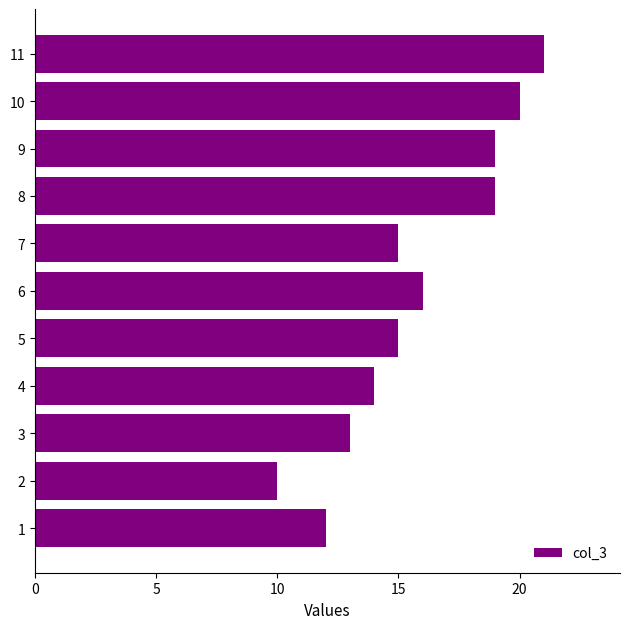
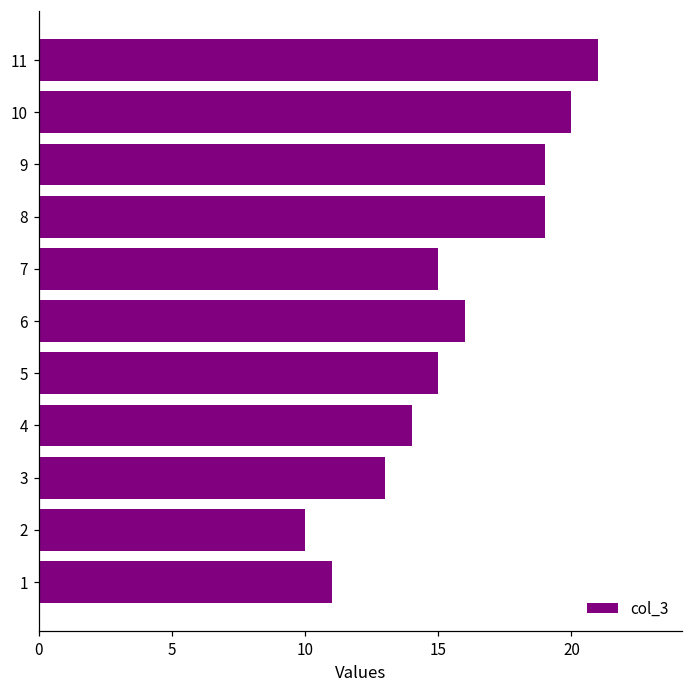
1: 12 -> 11
